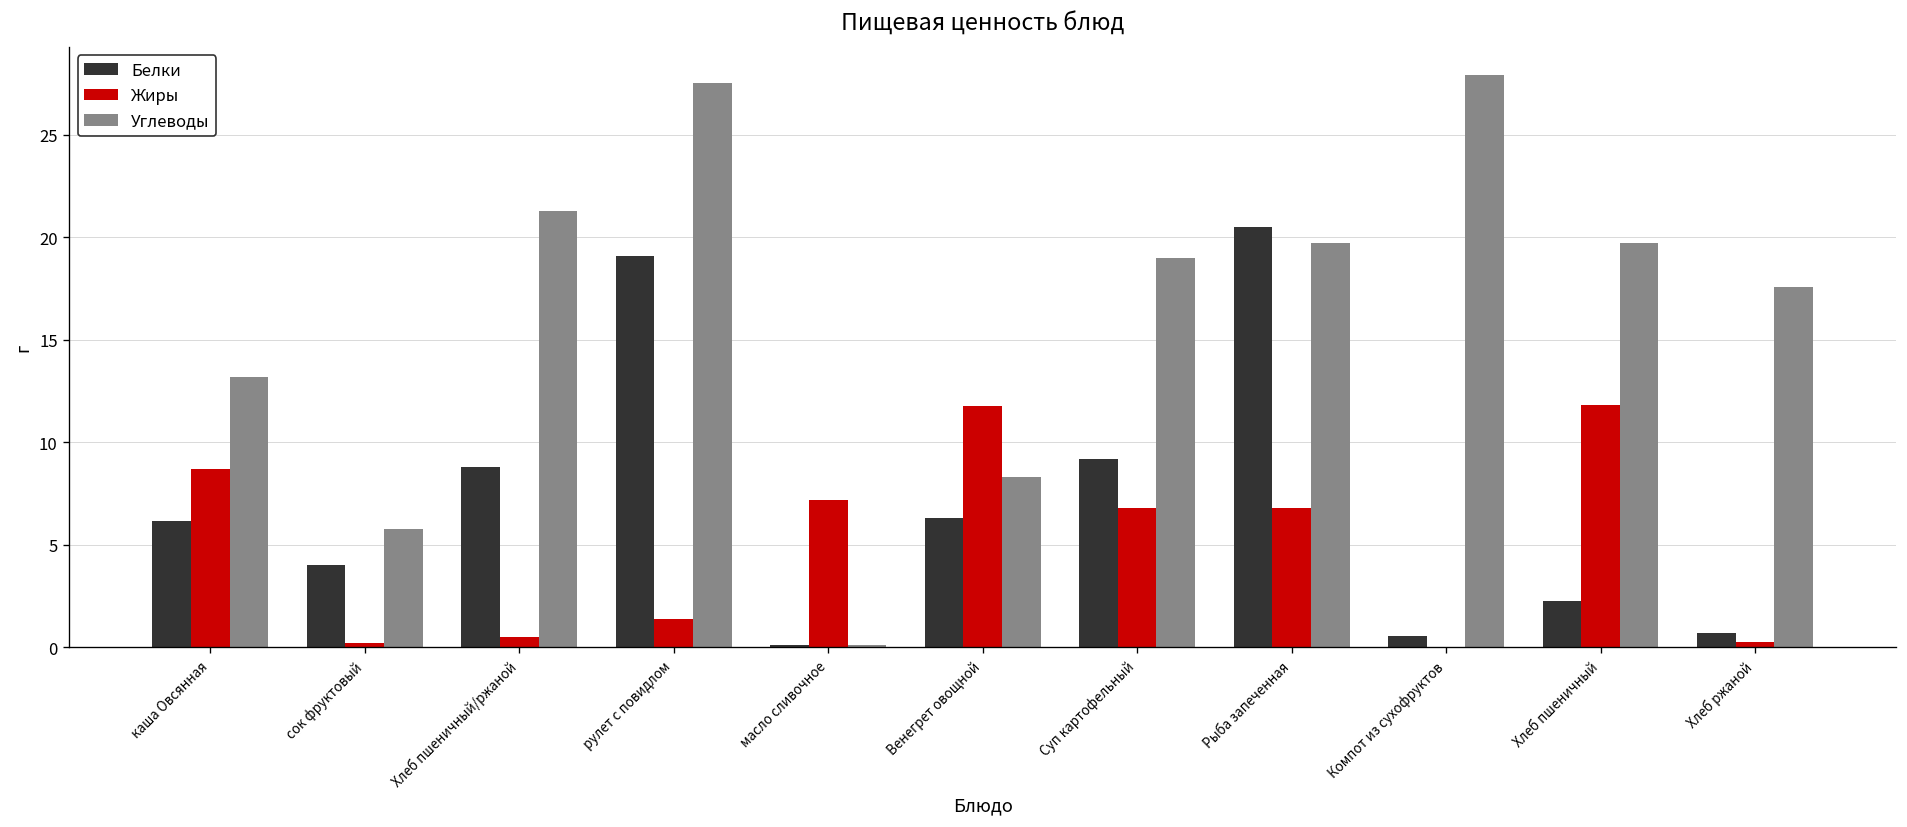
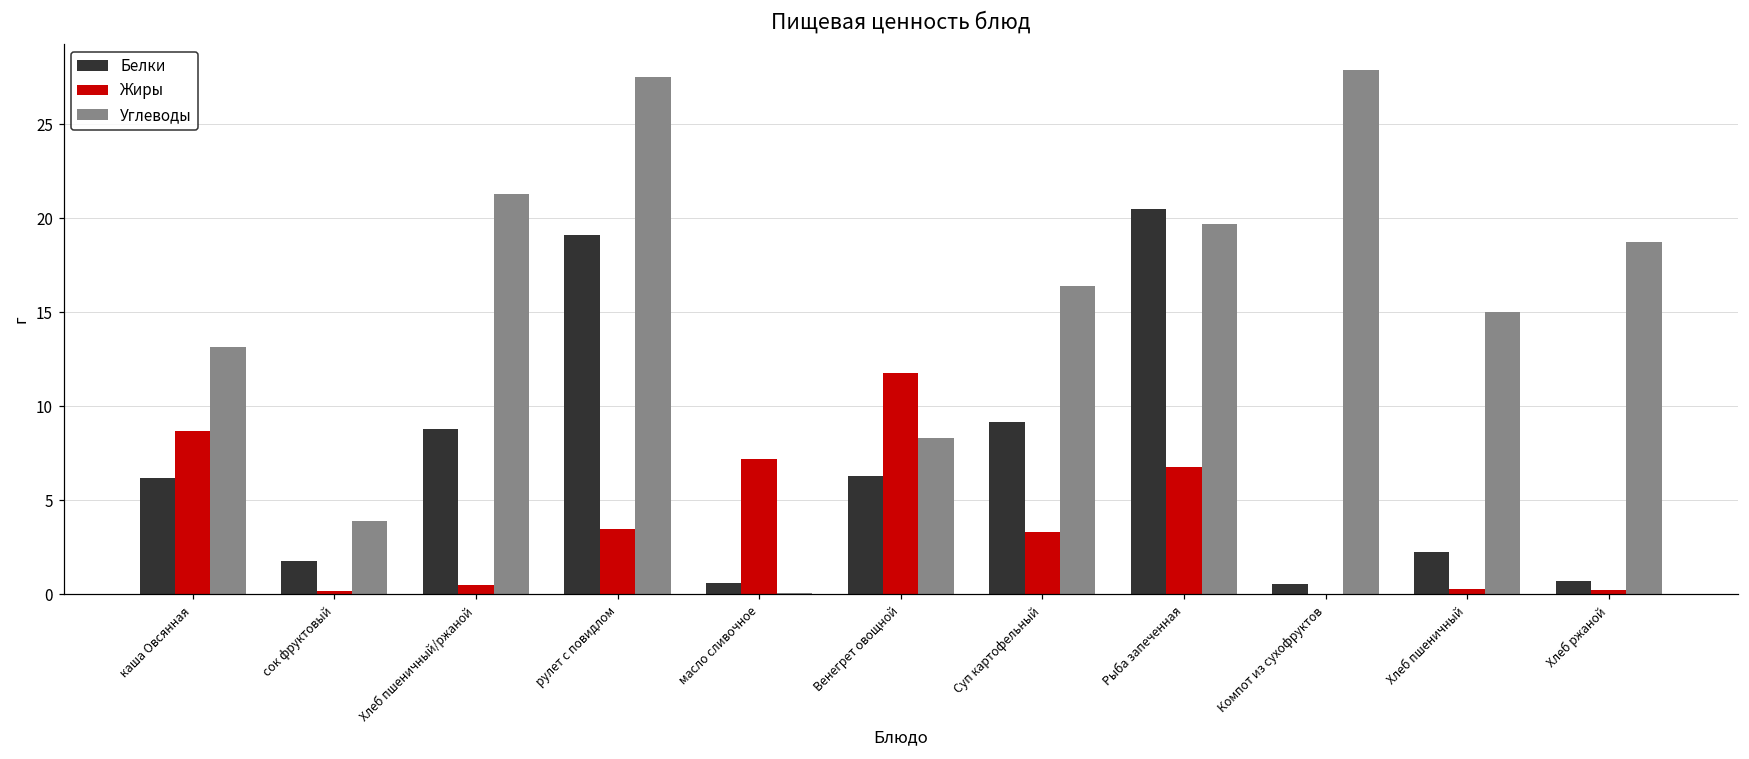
Белки, сок фруктовый: 4.0 -> 1.8
Углеводы, сок фруктовый: 5.8 -> 3.9
Жиры, рулет с повидлом: 1.4 -> 3.5
Белки, масло сливочное: 0.1 -> 0.6
Жиры, Суп картофельный: 6.8 -> 3.3
Углеводы, Суп картофельный: 19.0 -> 16.4
Жиры, Хлеб пшеничный: 11.8 -> 0.3
Углеводы, Хлеб пшеничный: 19.7 -> 15.0
Углеводы, Хлеб ржаной: 17.6 -> 18.8
